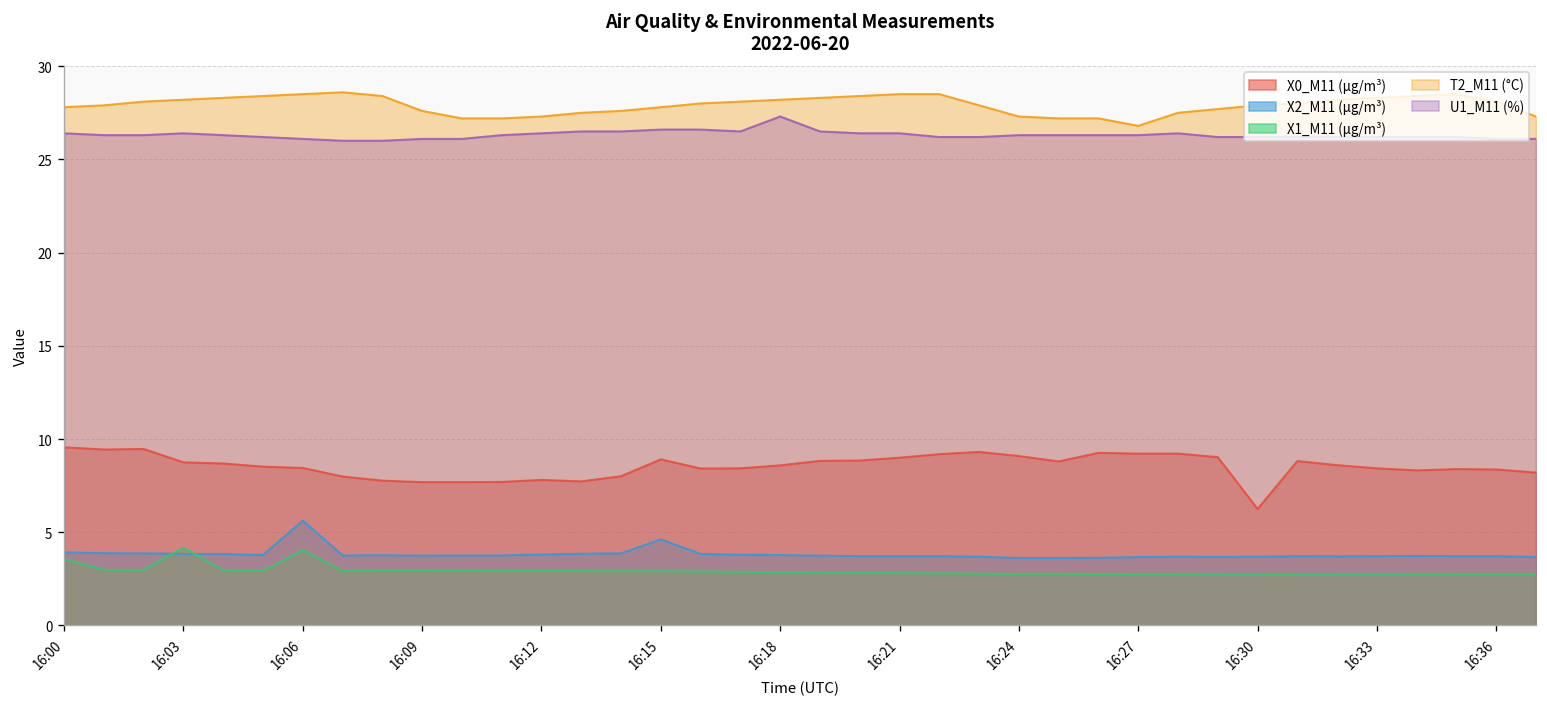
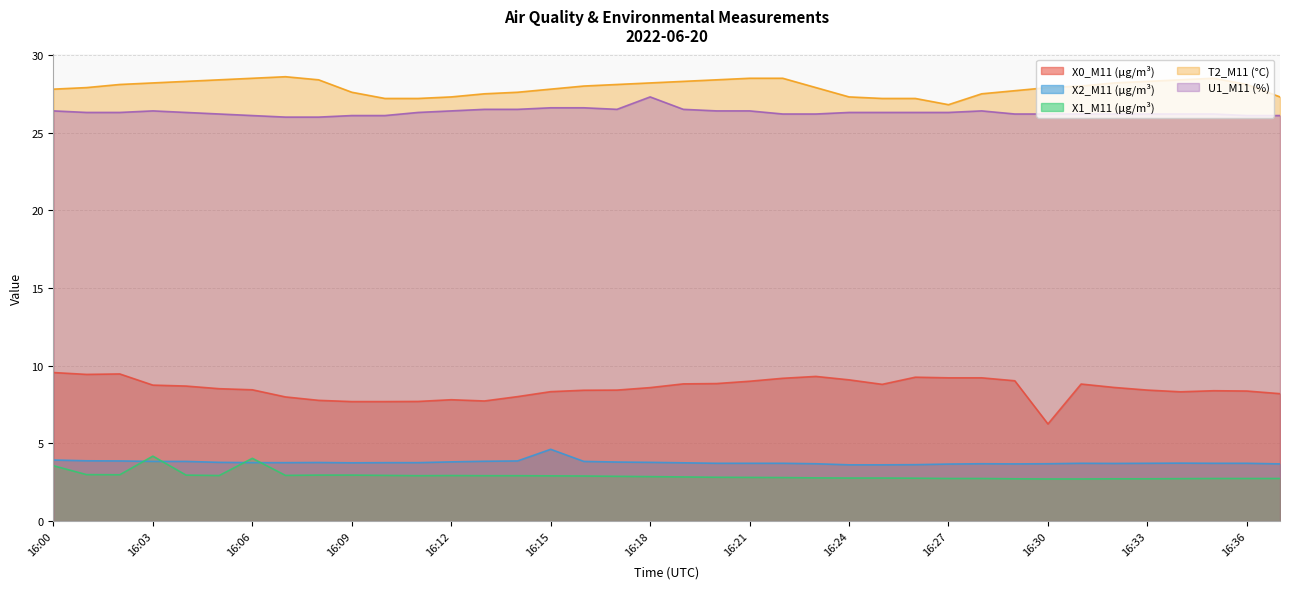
X2_M11 (μg/m³), 16:06: 5.6 -> 3.8
X0_M11 (μg/m³), 16:15: 8.9 -> 8.3
